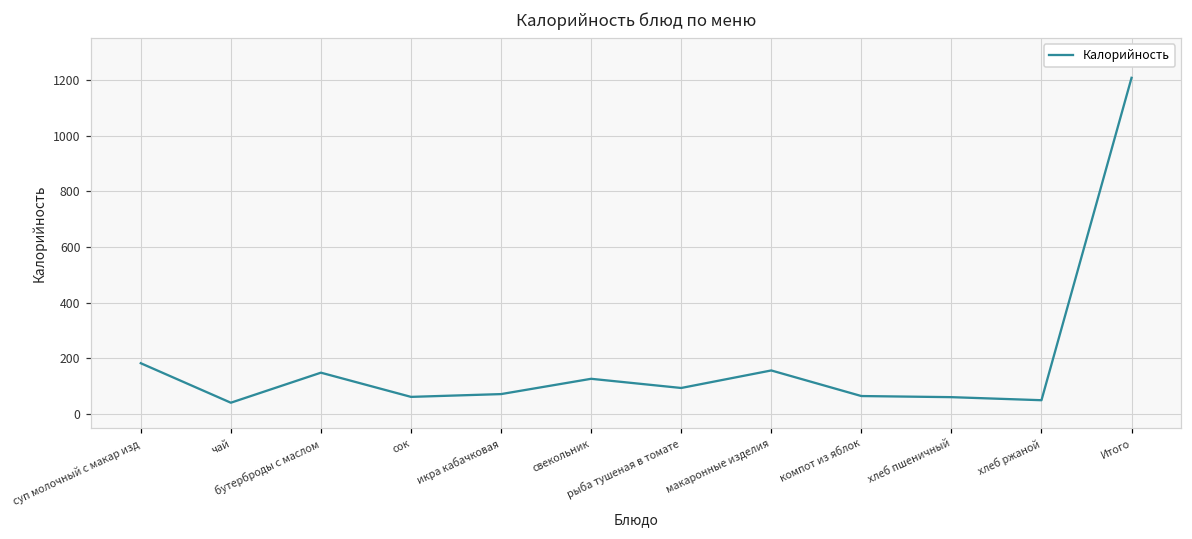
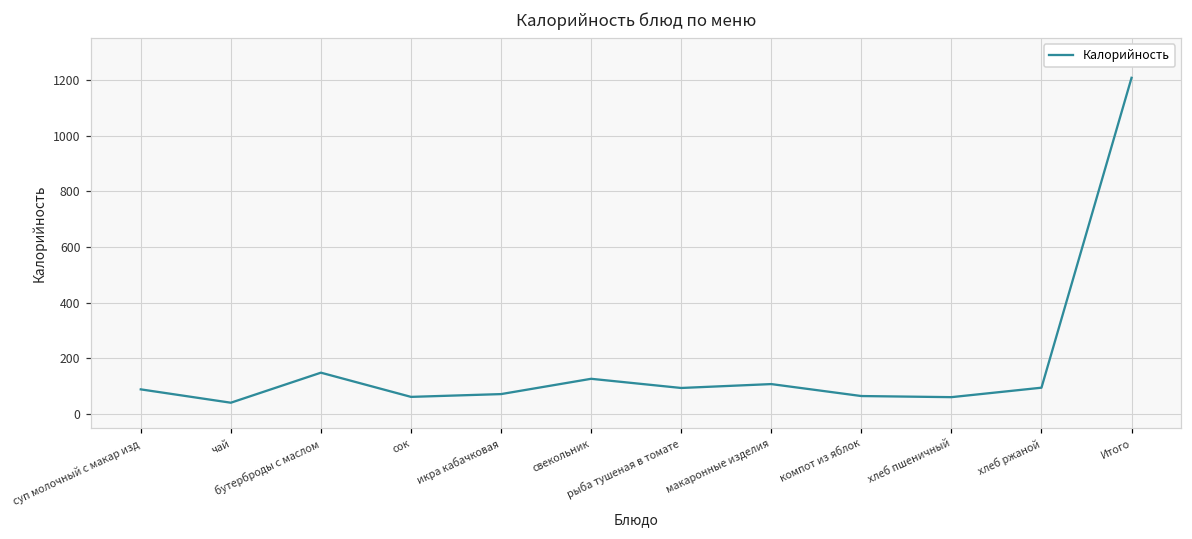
суп молочный с макар изд: 180 -> 90
макаронные изделия: 160 -> 110
хлеб ржаной: 50 -> 90
